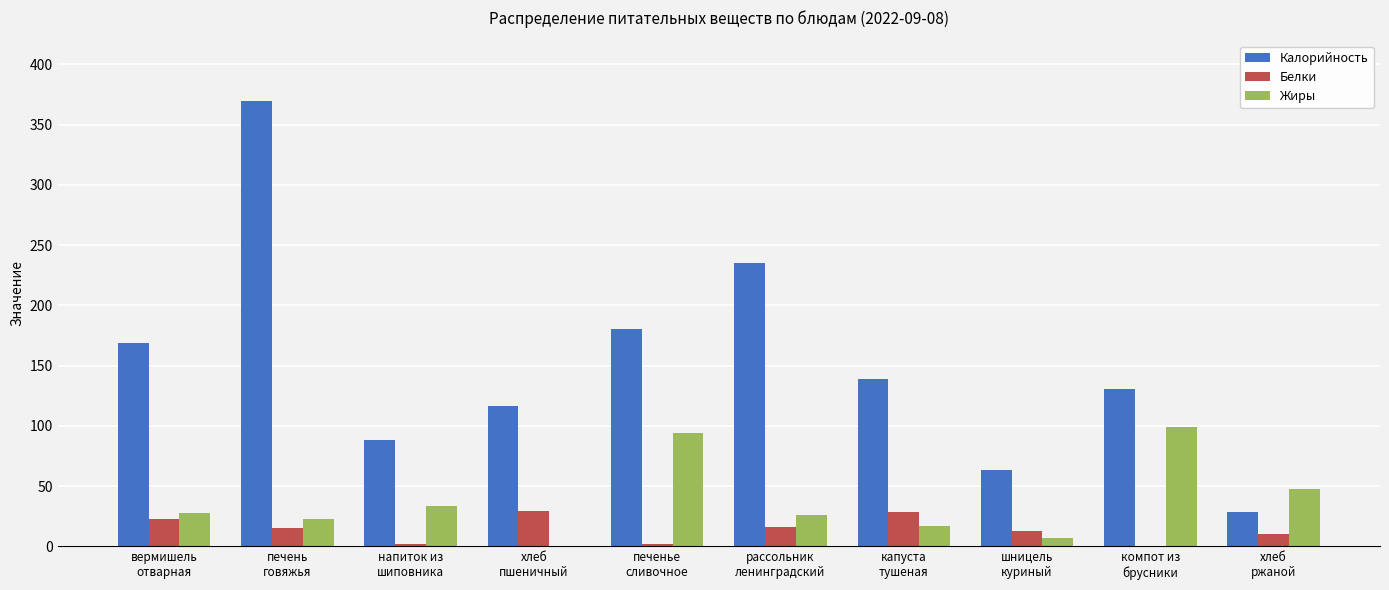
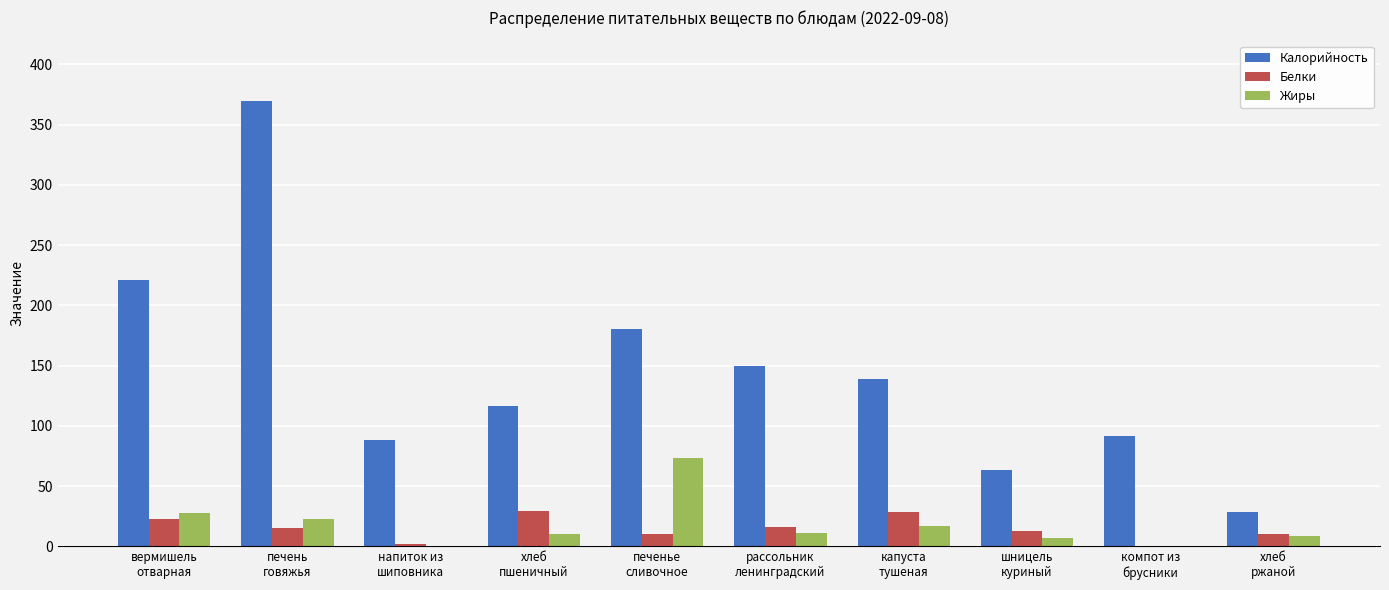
Калорийность, вермишель отварная: 169 -> 221
Жиры, напиток из шиповника: 33 -> 1
Жиры, хлеб пшеничный: 0 -> 10
Белки, печенье сливочное: 2 -> 10
Жиры, печенье сливочное: 94 -> 74
Калорийность, рассольник ленинградский: 235 -> 150
Жиры, рассольник ленинградский: 26 -> 11
Калорийность, компот из брусники: 131 -> 92
Жиры, компот из брусники: 99 -> 0
Жиры, хлеб ржаной: 48 -> 9
